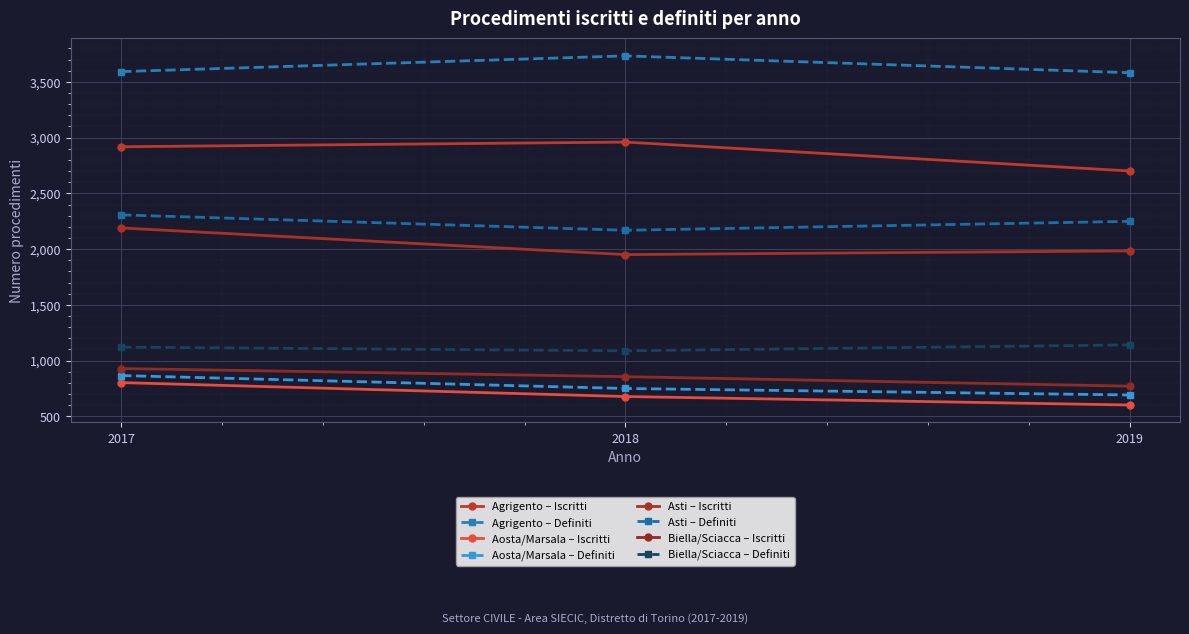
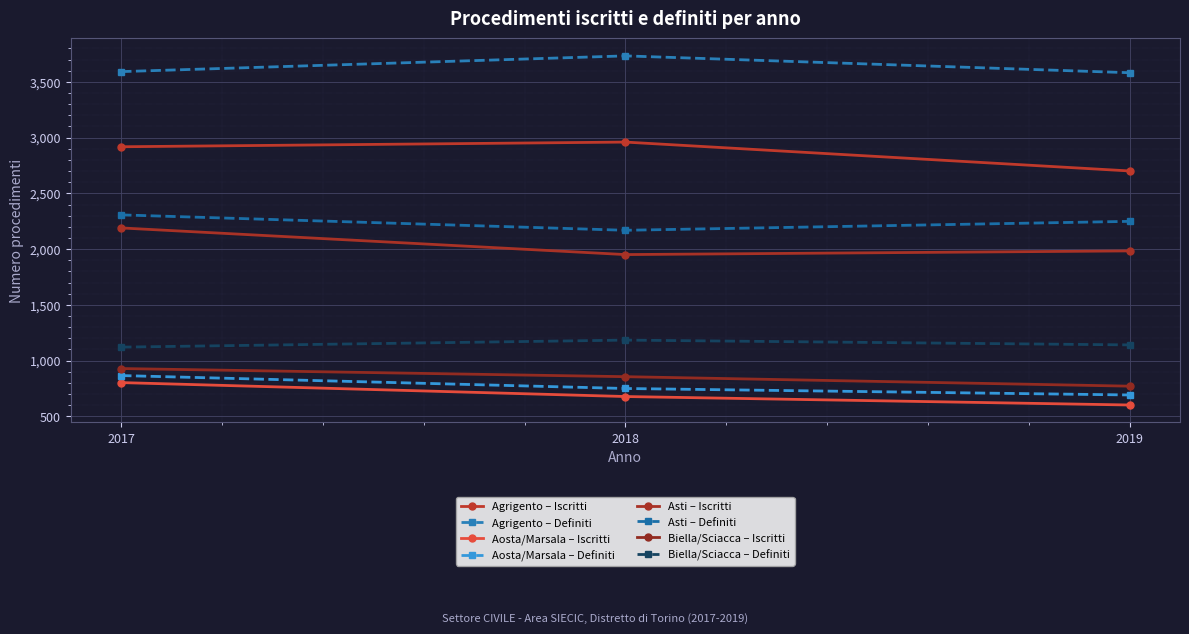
Biella/Sciacca – Definiti, 2018: 1,090 -> 1,180
